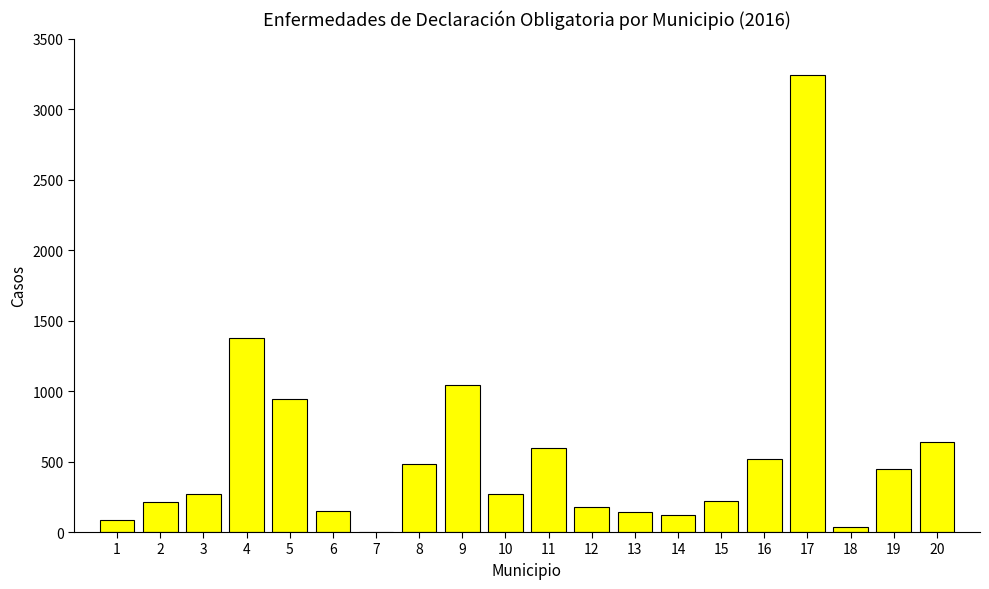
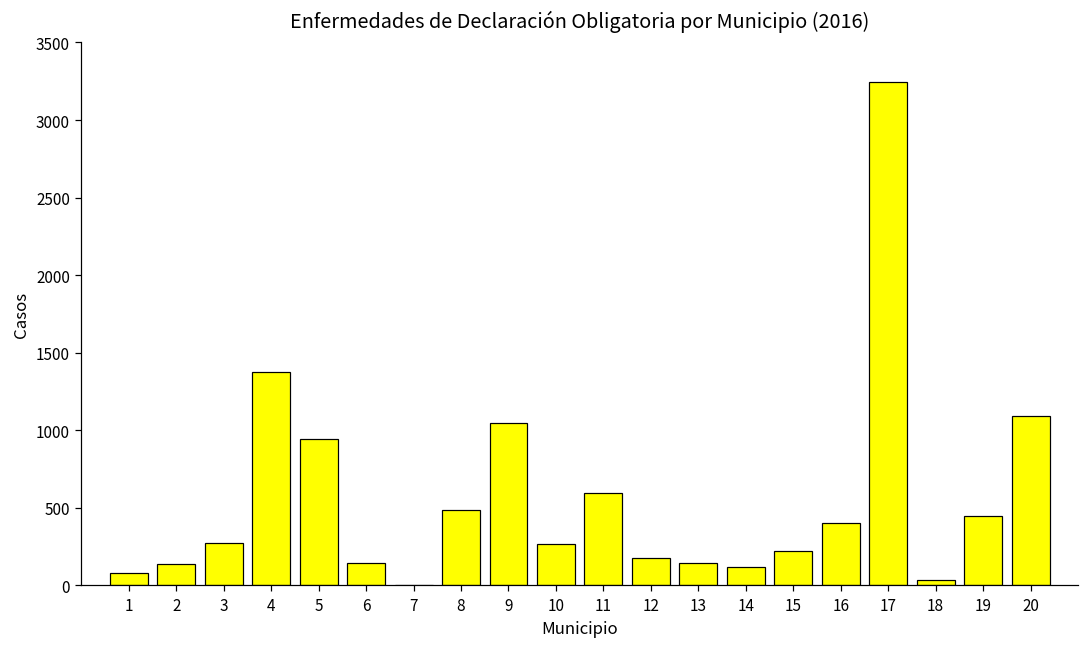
2: 210 -> 140
16: 520 -> 400
20: 640 -> 1090
